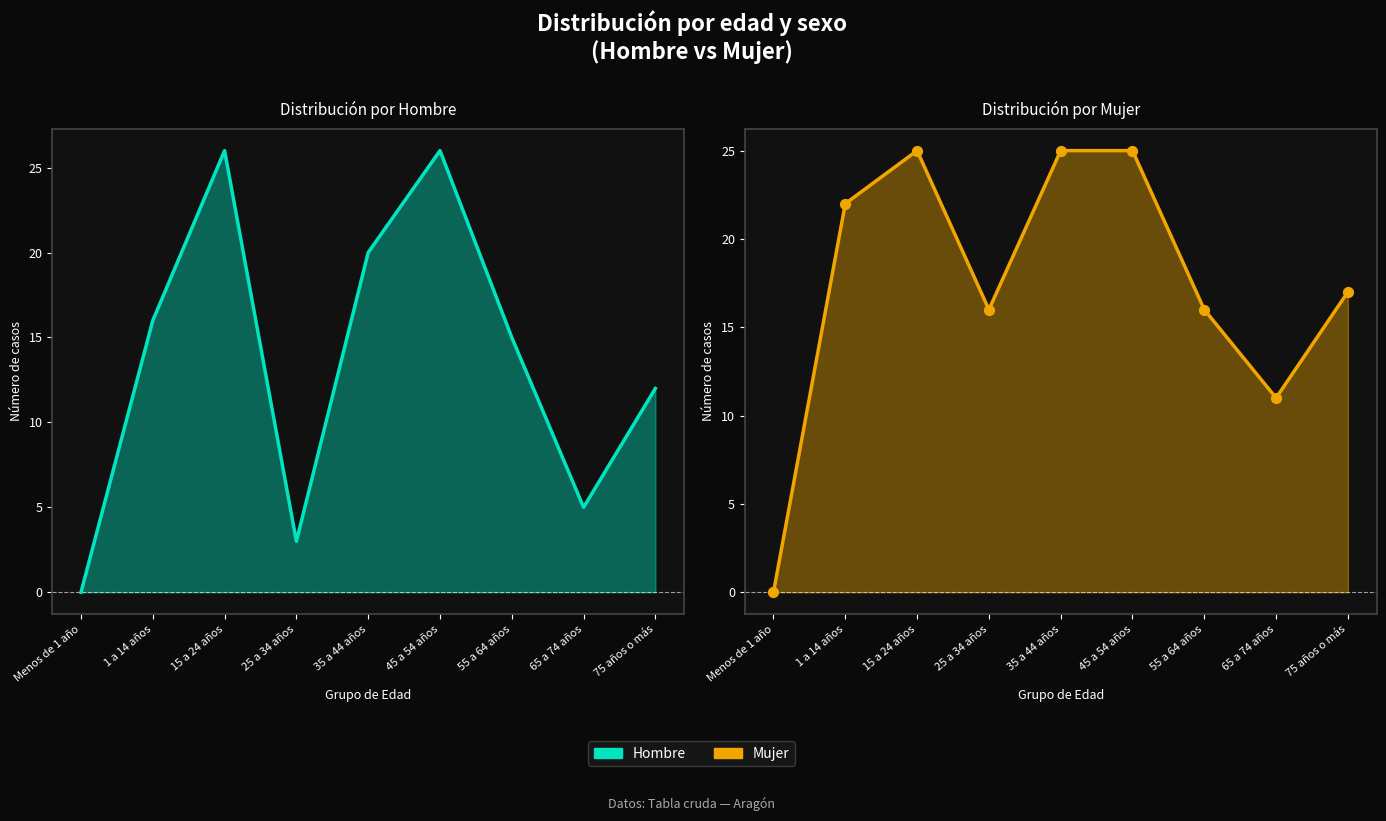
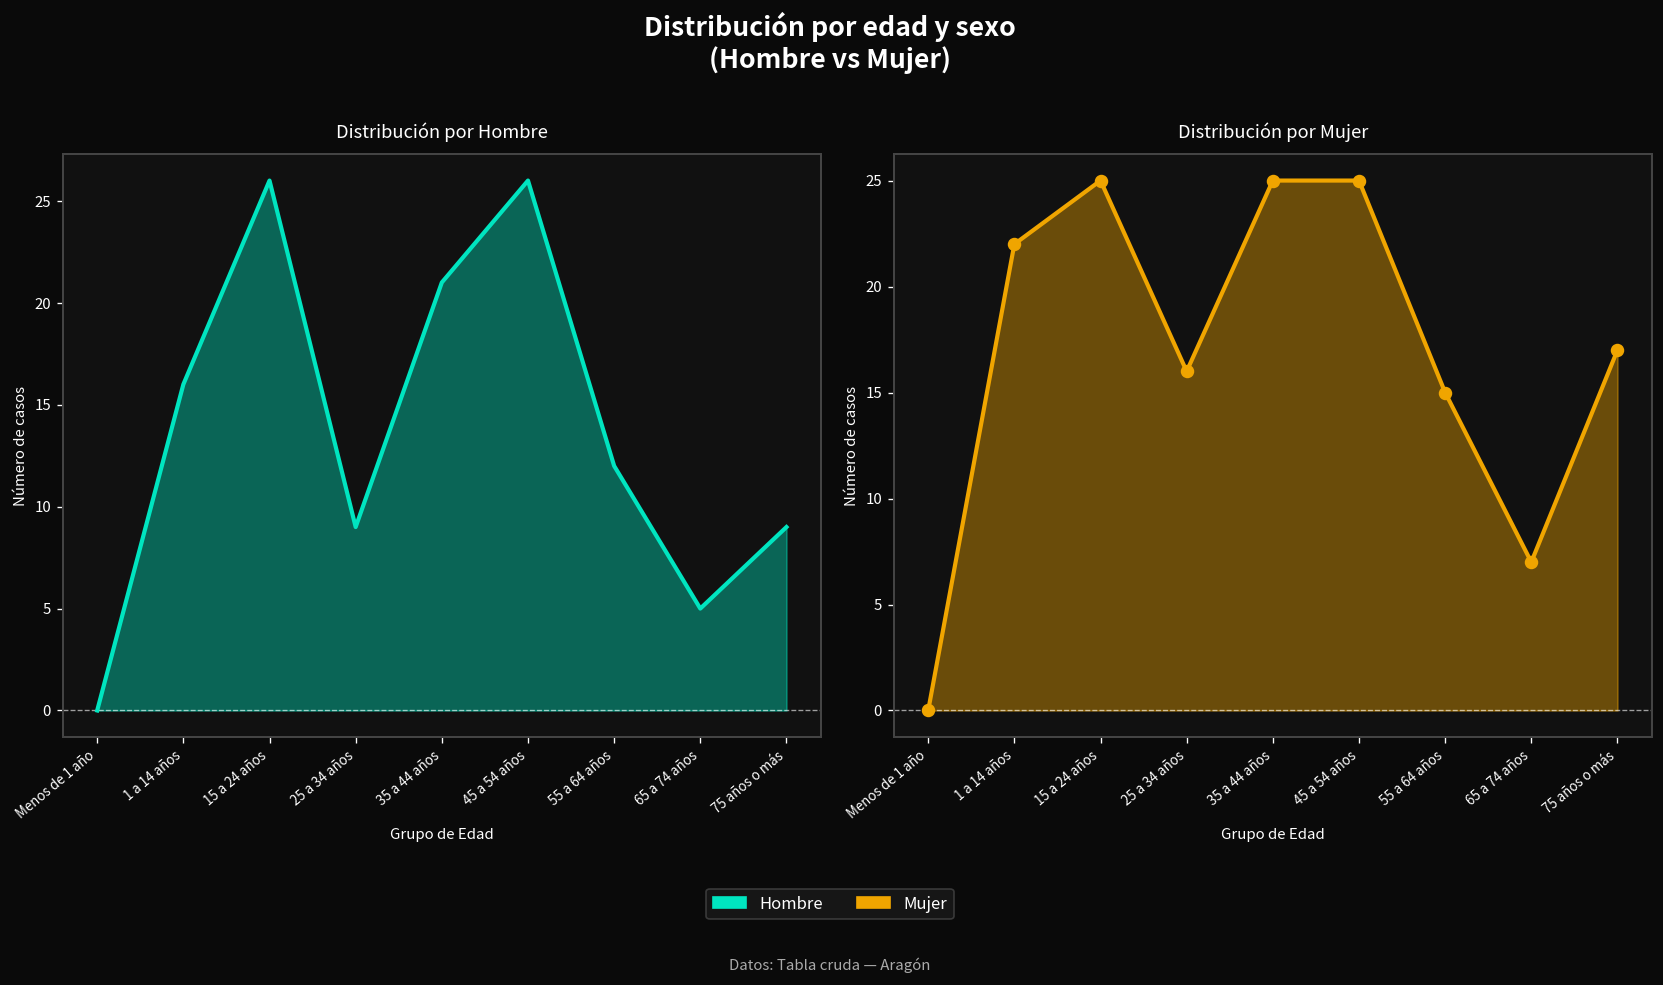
Distribución por Hombre, 25 a 34 años: 3 -> 9
Distribución por Hombre, 35 a 44 años: 20 -> 21
Distribución por Hombre, 55 a 64 años: 15 -> 12
Distribución por Hombre, 75 años o más: 12 -> 9
Distribución por Mujer, 55 a 64 años: 16 -> 15
Distribución por Mujer, 65 a 74 años: 11 -> 7
